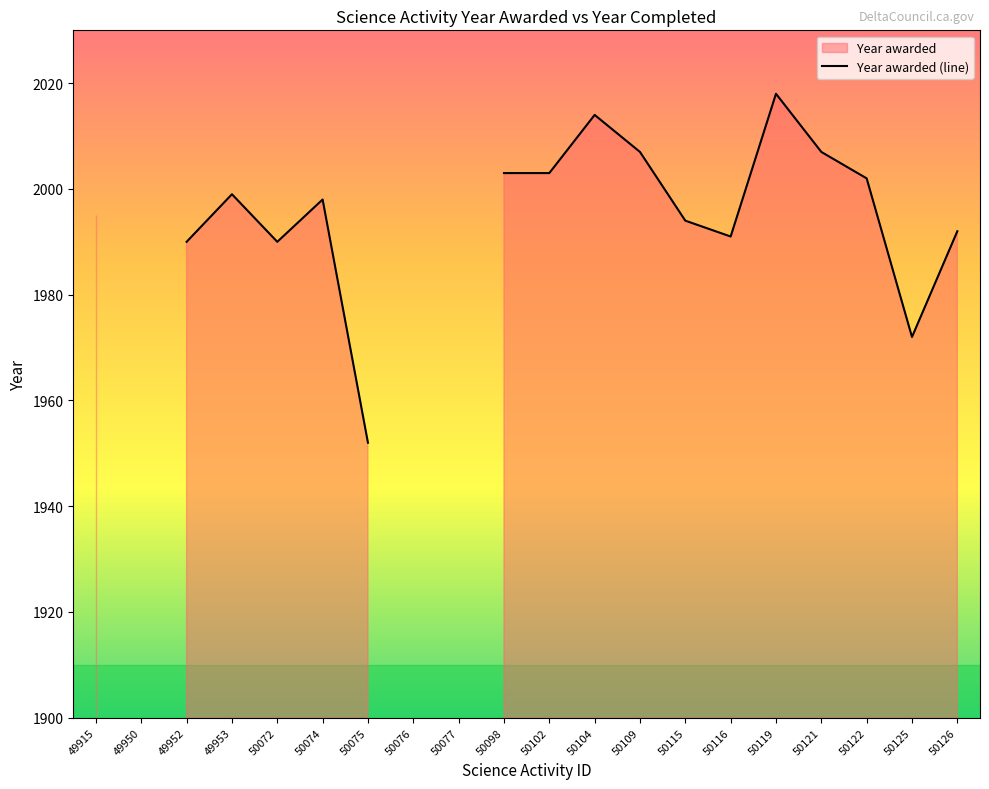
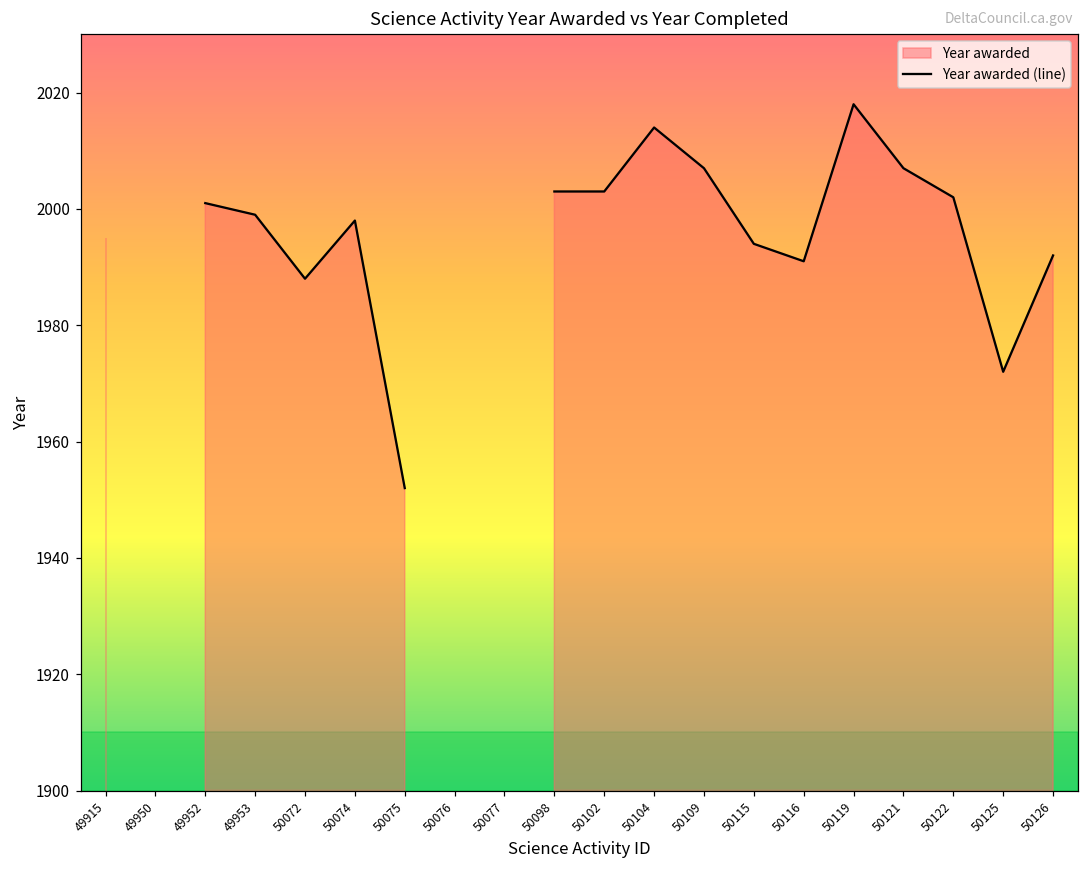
49952: 1990 -> 2001
50072: 1990 -> 1988
